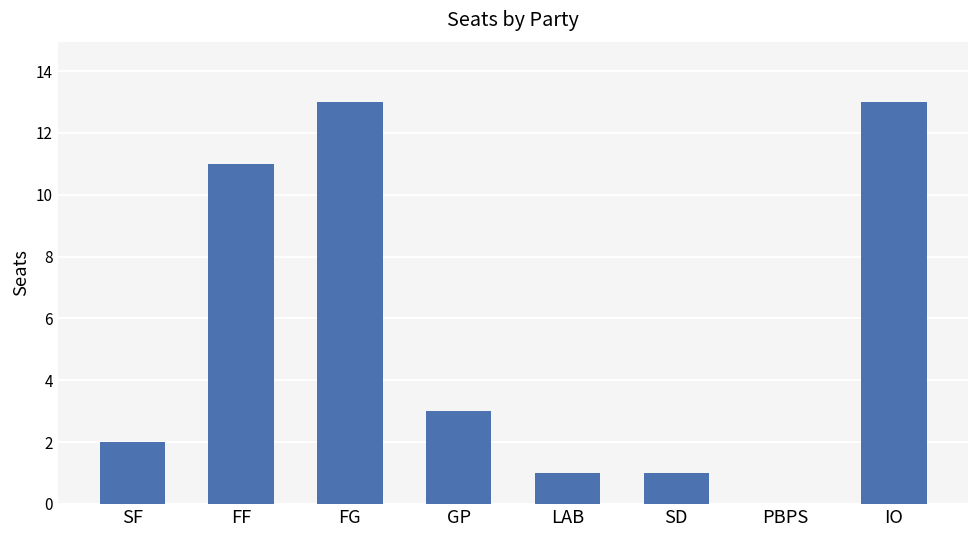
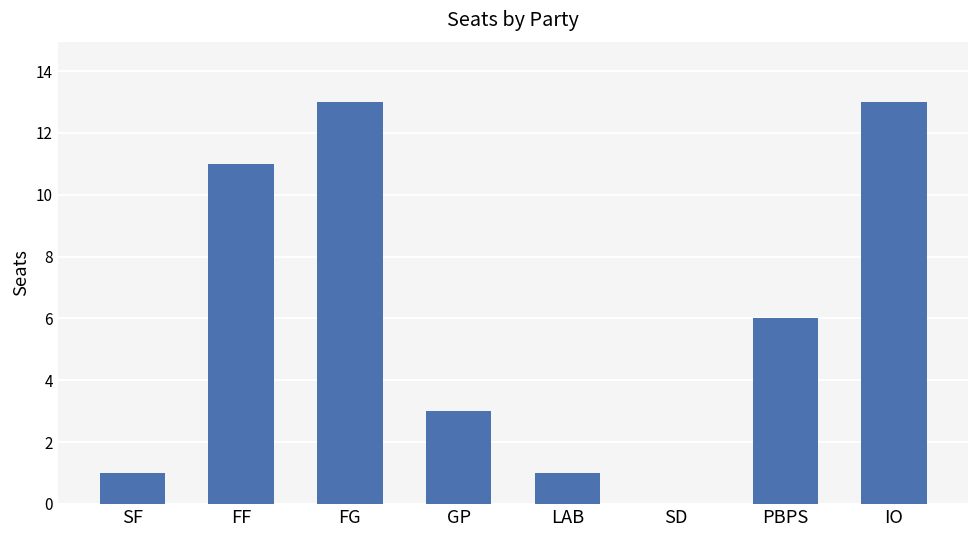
SF: 2 -> 1
SD: 1 -> 0
PBPS: 0 -> 6
